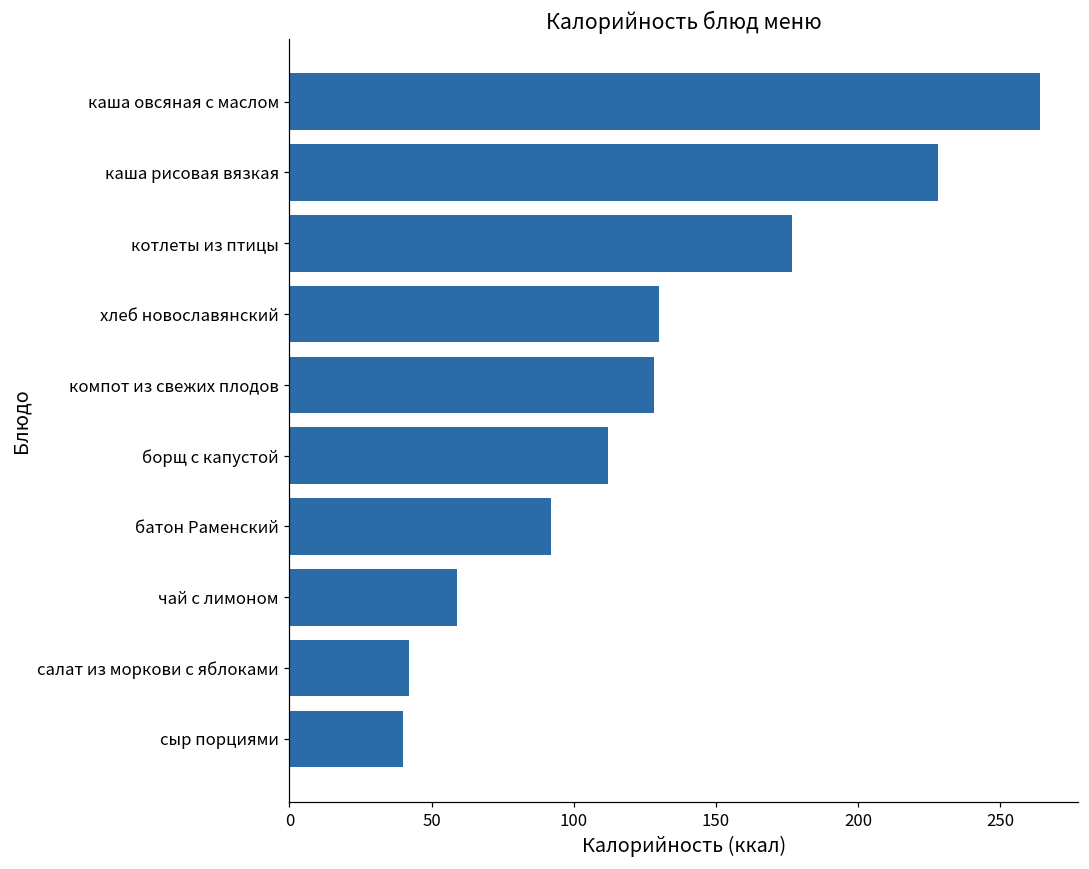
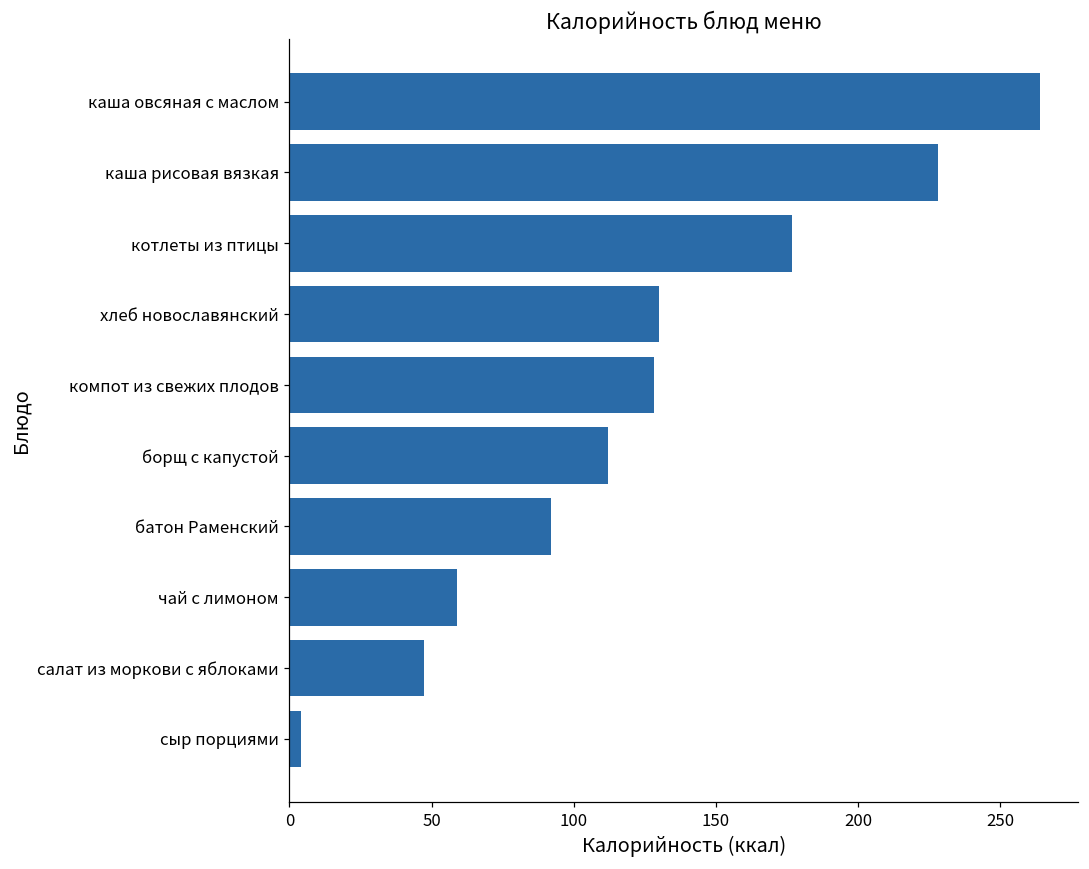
салат из моркови с яблоками: 42 -> 47
сыр порциями: 40 -> 4
